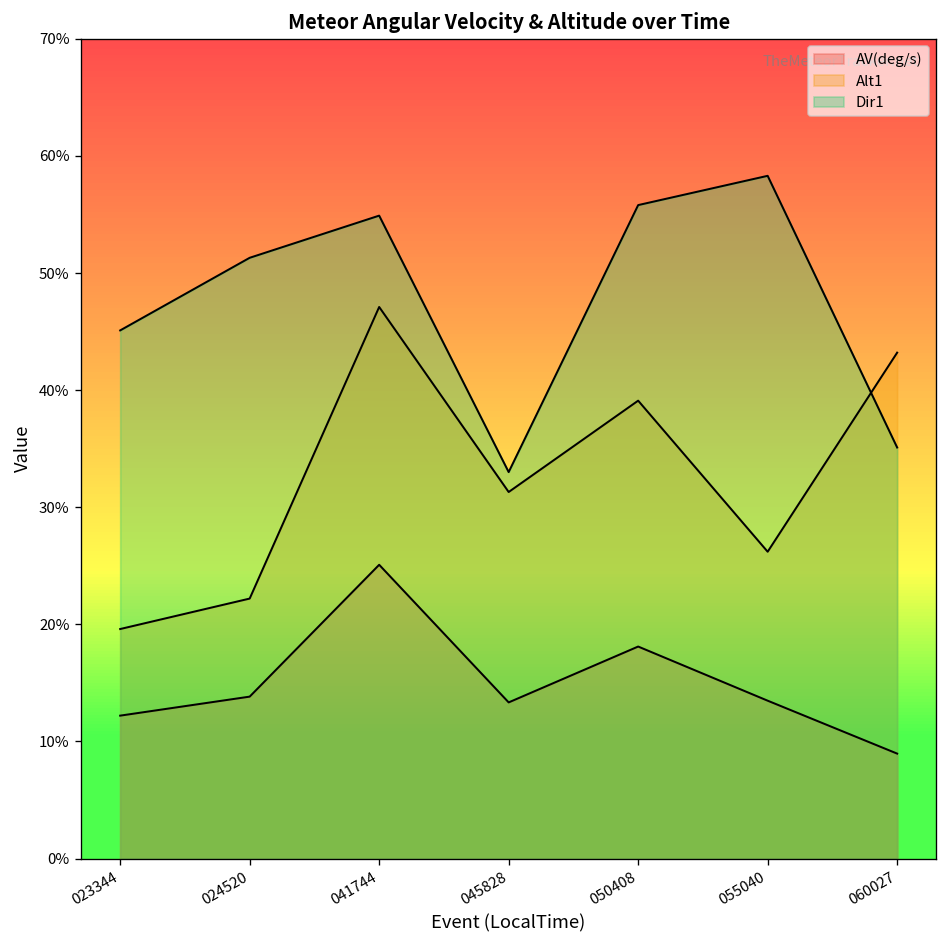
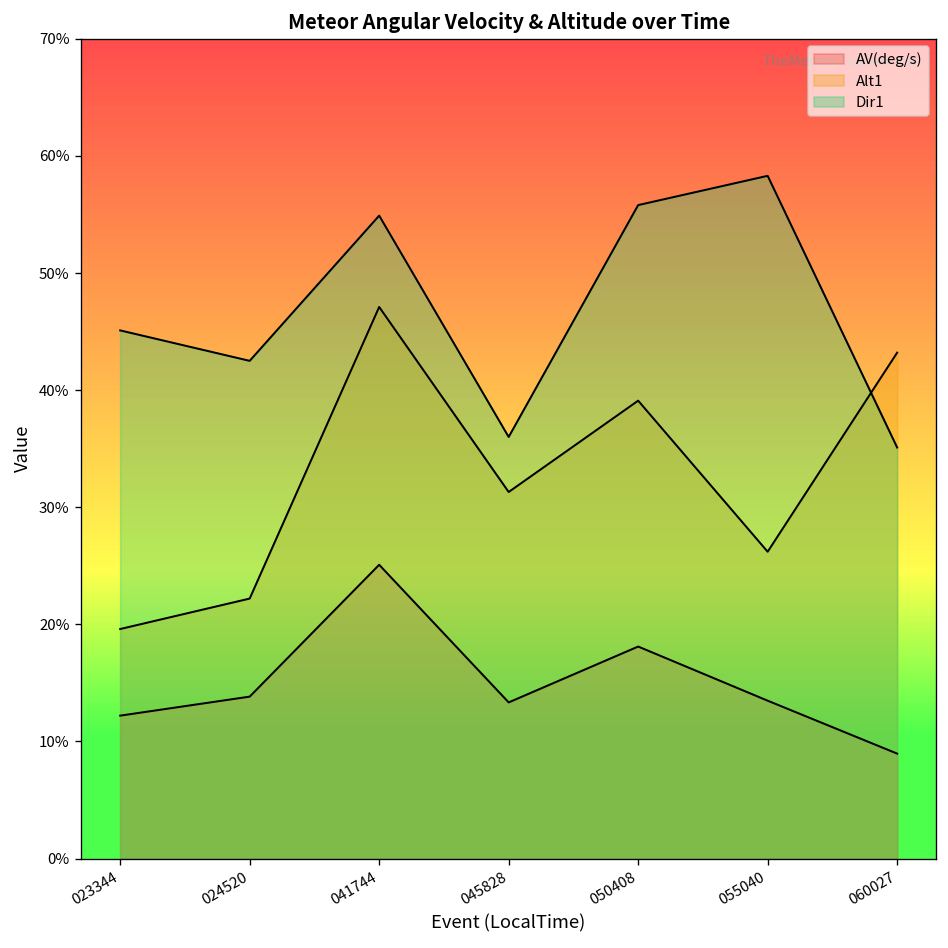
Dir1, 024520: 51% -> 43%
Dir1, 045828: 33% -> 36%
